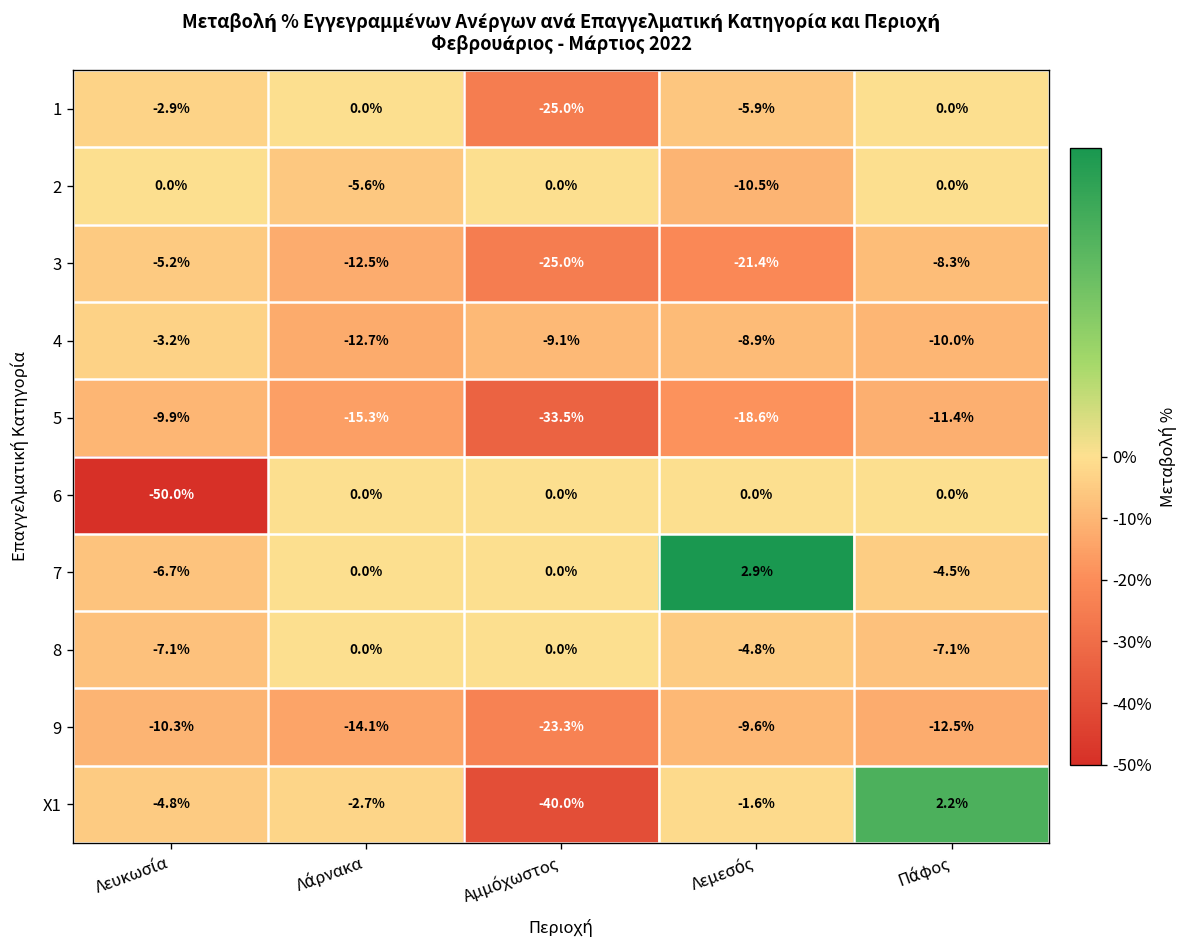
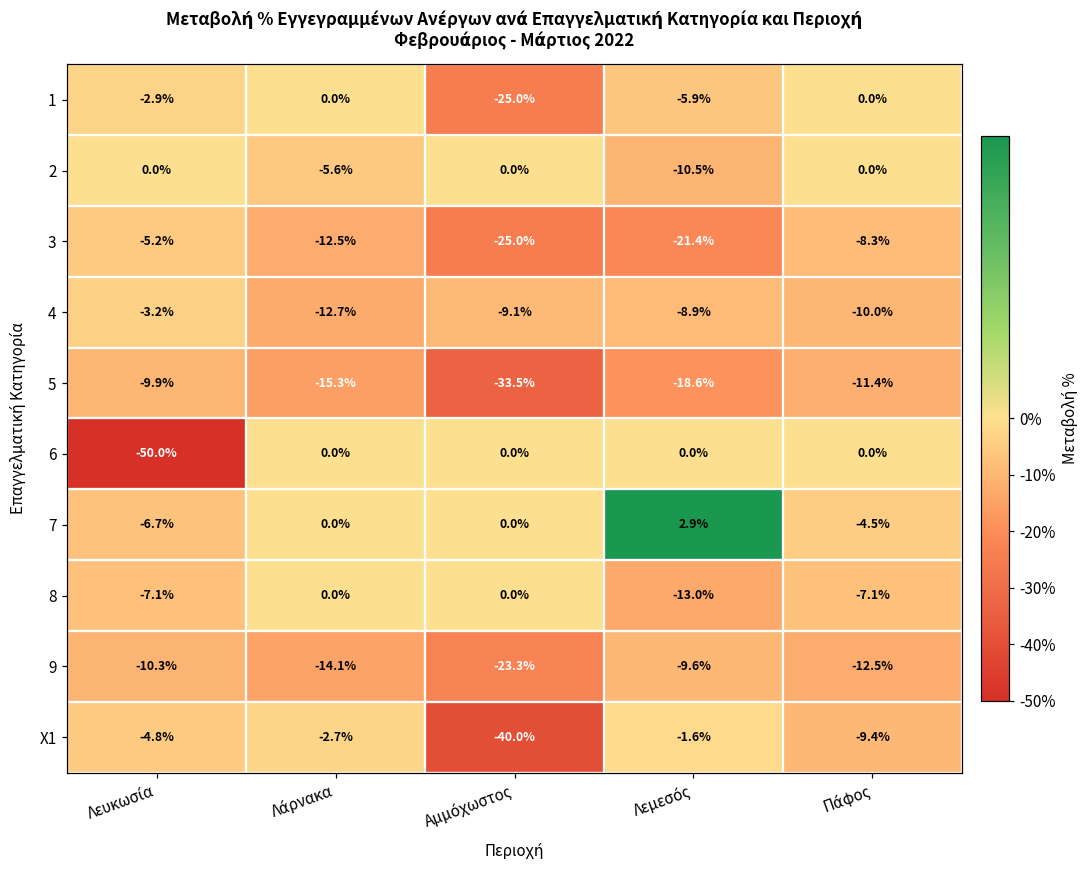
8, Λεμεσός: -4.8% -> -13.0%
X1, Πάφος: 2.2% -> -9.4%
